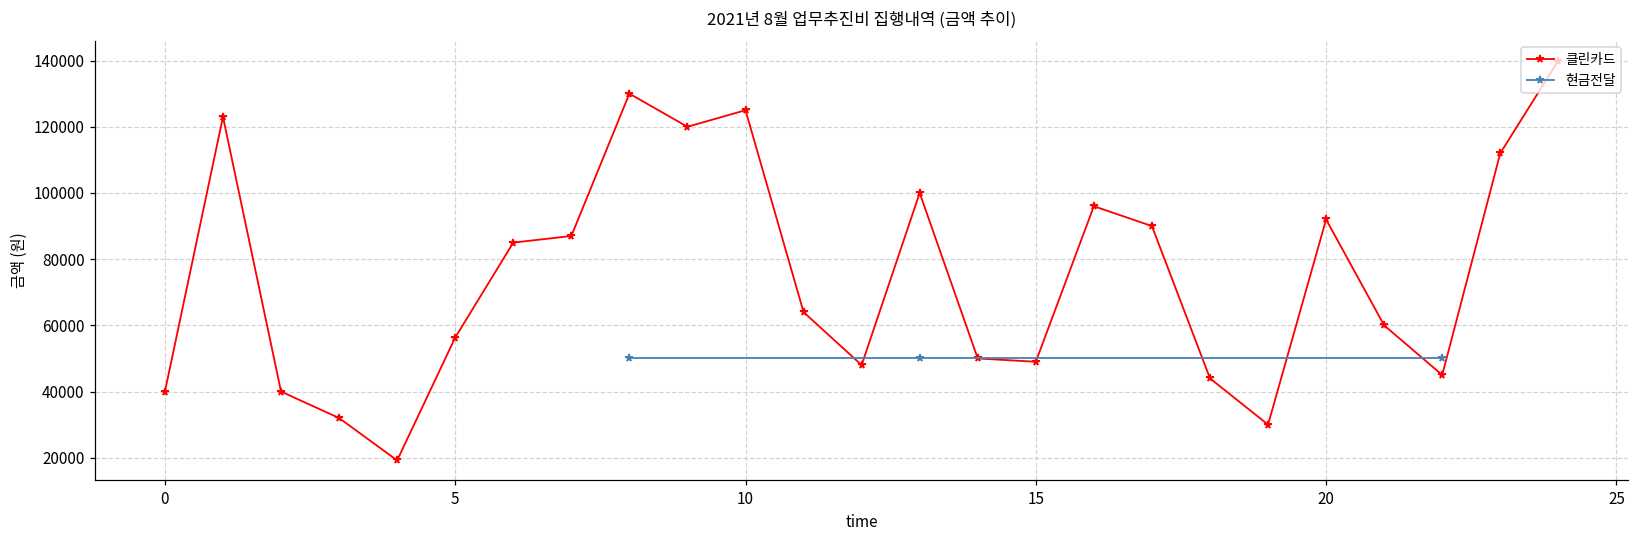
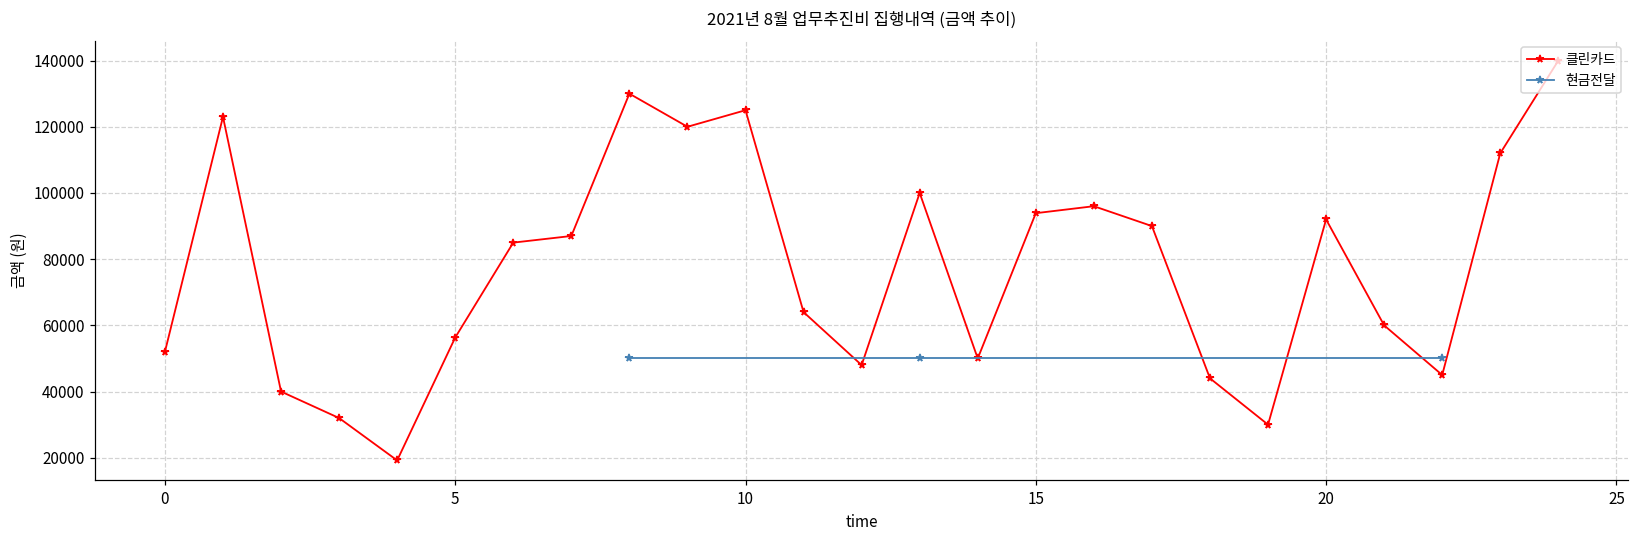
클린카드, 0: 40000 -> 52000
클린카드, 15: 49000 -> 94000
